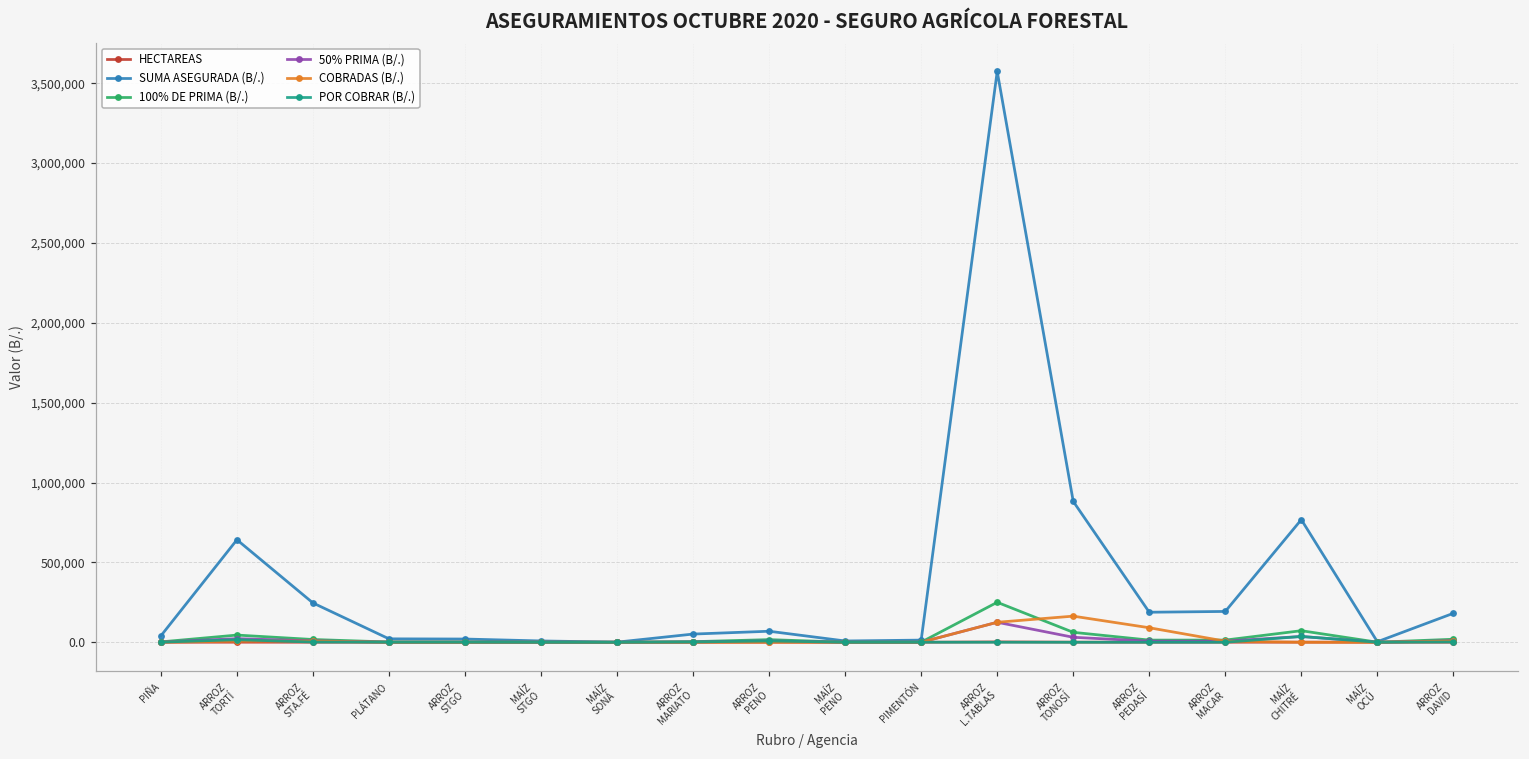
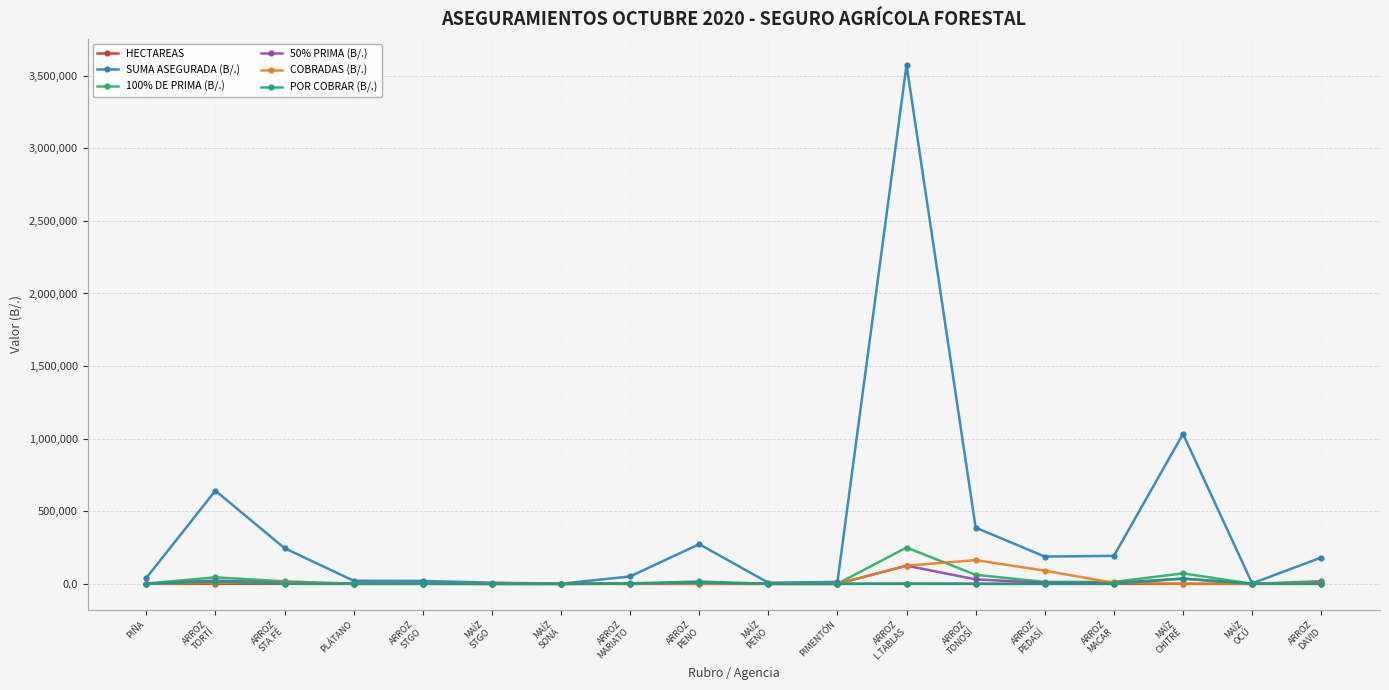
SUMA ASEGURADA (B/.), ARROZ PENO: 70,000 -> 270,000
SUMA ASEGURADA (B/.), ARROZ TONOSÍ: 880,000 -> 390,000
SUMA ASEGURADA (B/.), MAÍZ CHITRÉ: 770,000 -> 1,030,000
